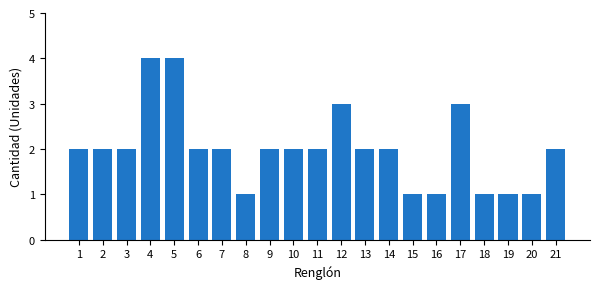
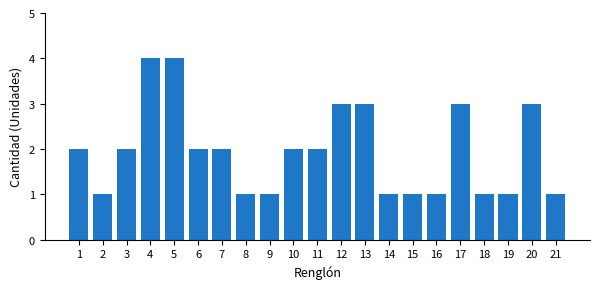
2: 2 -> 1
9: 2 -> 1
13: 2 -> 3
14: 2 -> 1
20: 1 -> 3
21: 2 -> 1
